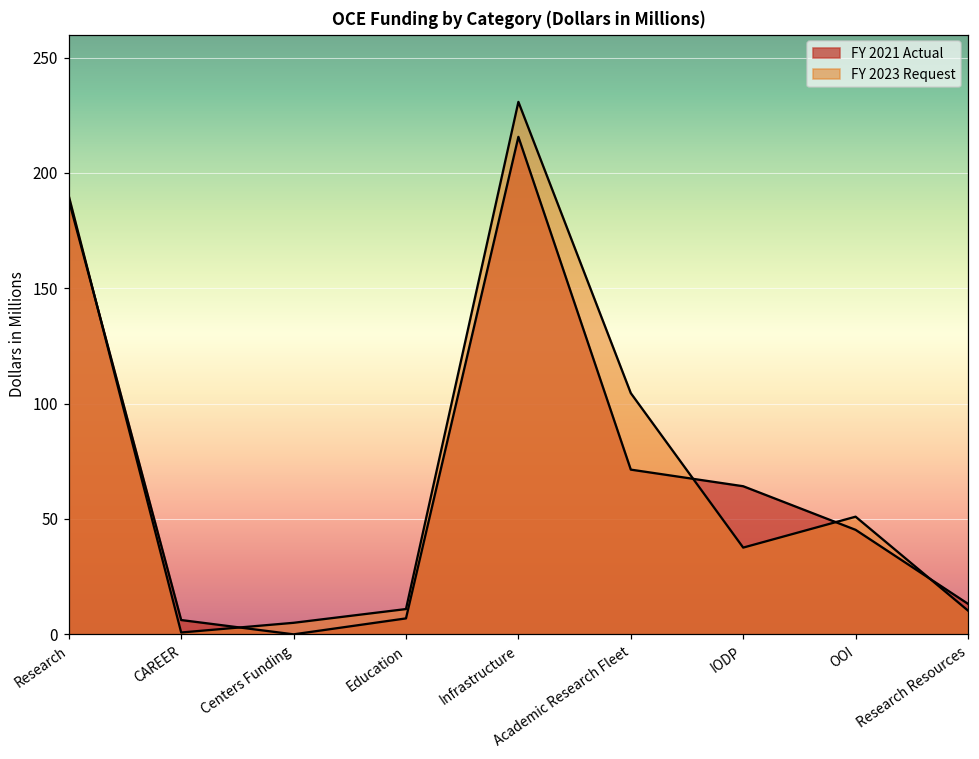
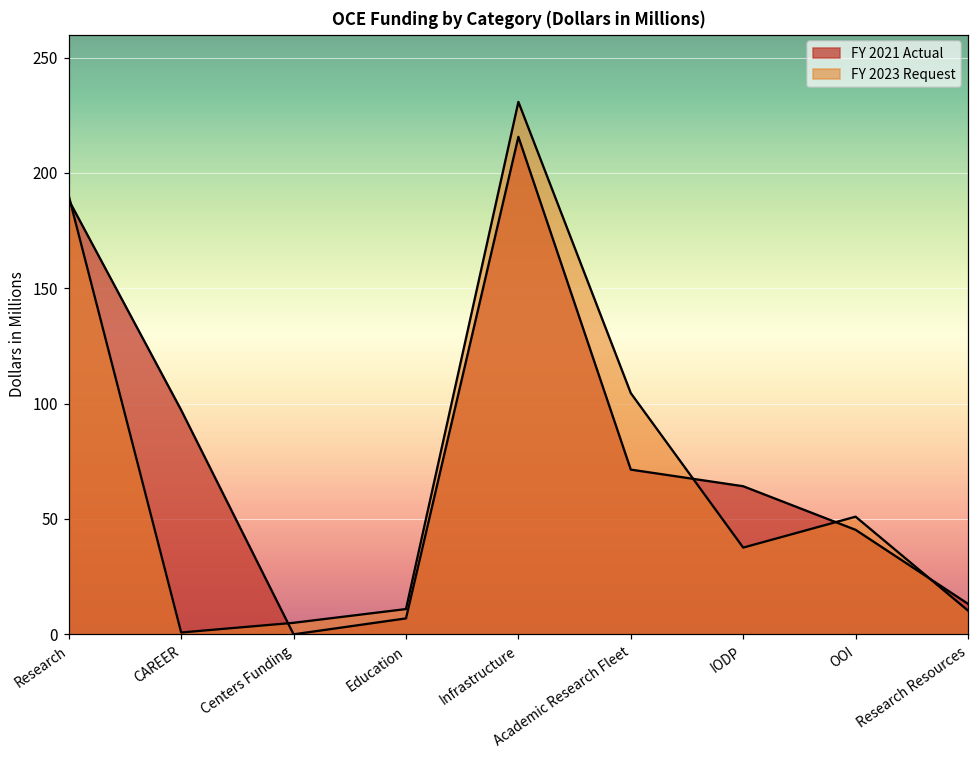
FY 2021 Actual, CAREER: 6 -> 97
